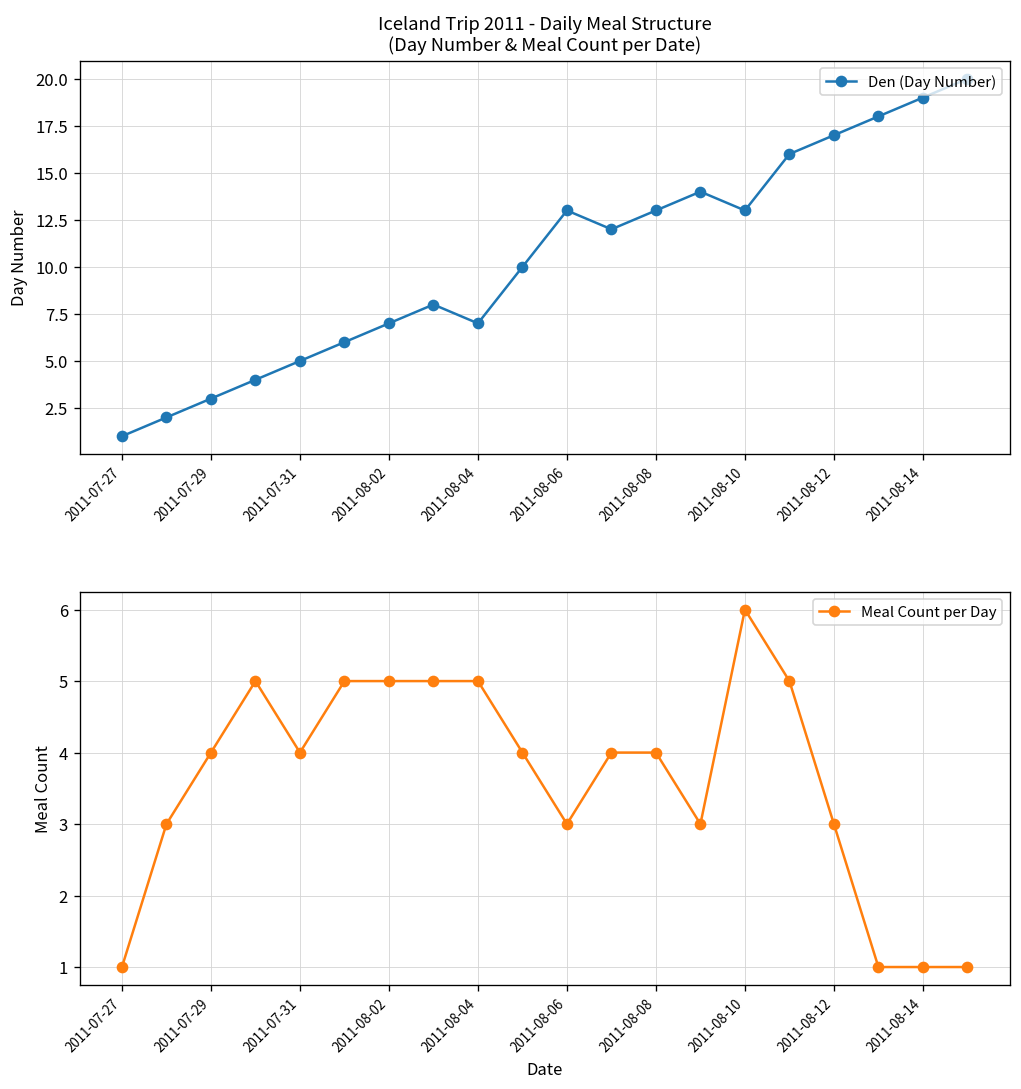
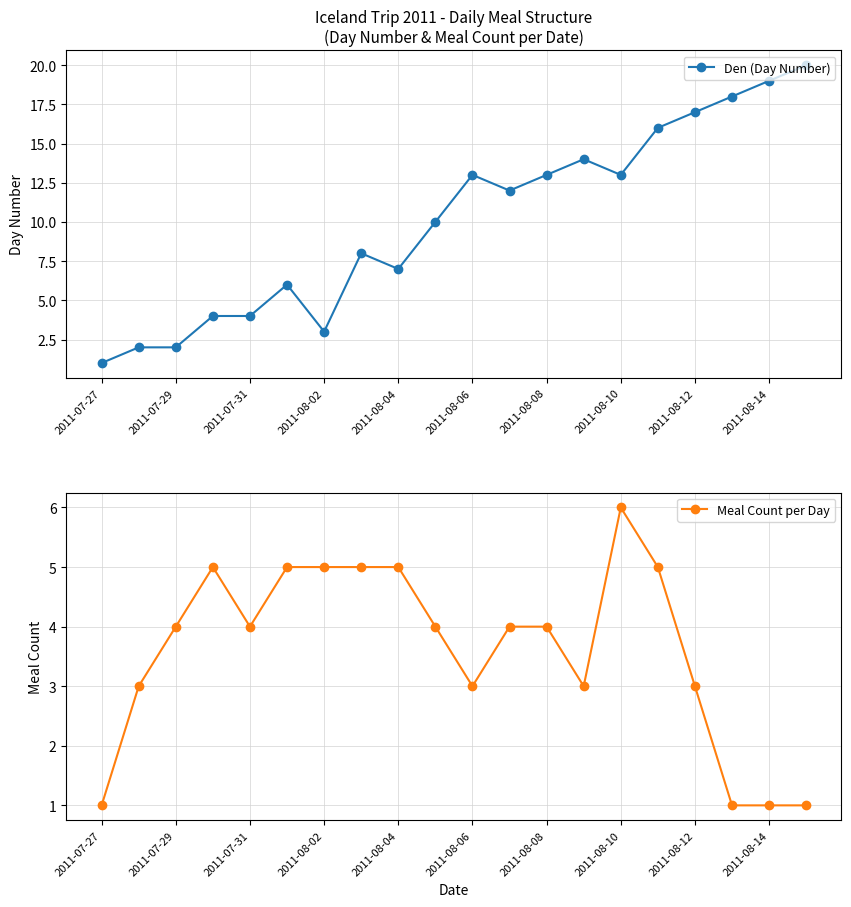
Iceland Trip 2011 - Daily Meal Structure (Day Number & Meal Count per Date), 2011-07-29: 3 -> 2
Iceland Trip 2011 - Daily Meal Structure (Day Number & Meal Count per Date), 2011-07-31: 5 -> 4
Iceland Trip 2011 - Daily Meal Structure (Day Number & Meal Count per Date), 2011-08-02: 7 -> 3
